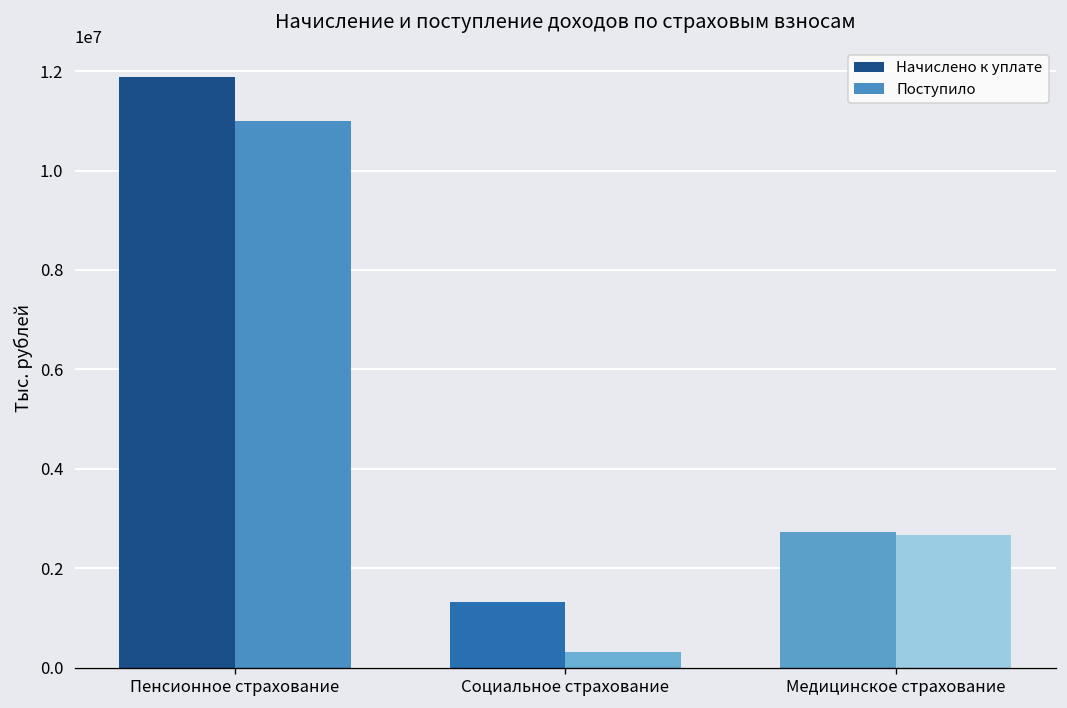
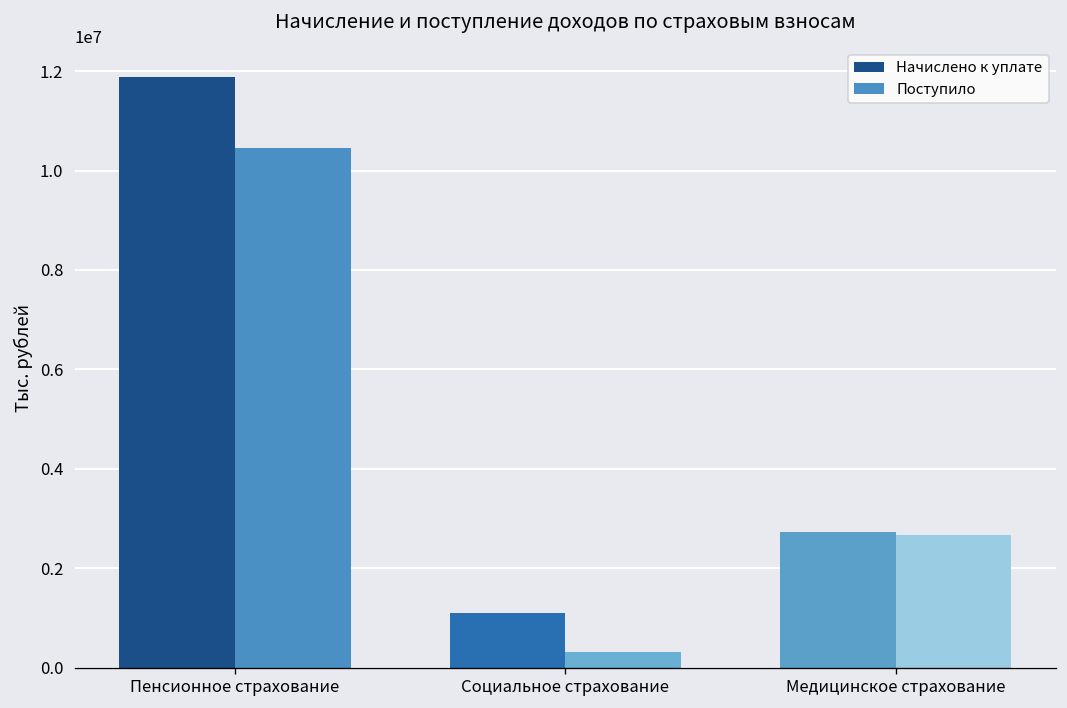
Поступило, Пенсионное страхование: 11000000 -> 10400000
Начислено к уплате, Социальное страхование: 1300000 -> 1100000
